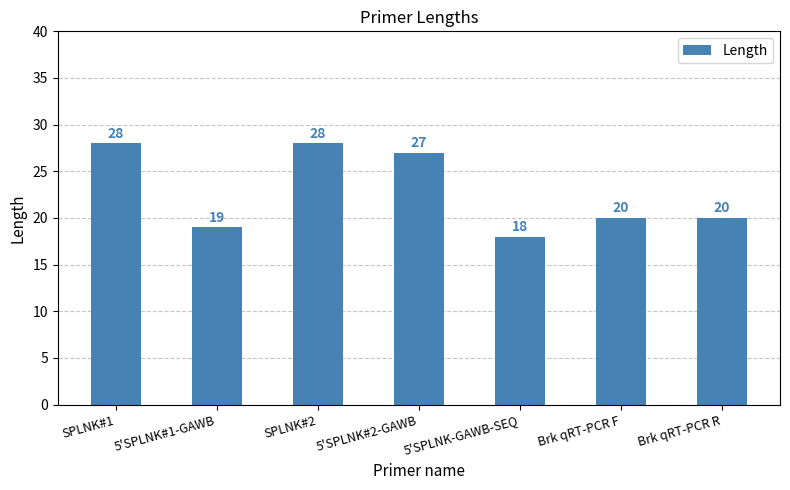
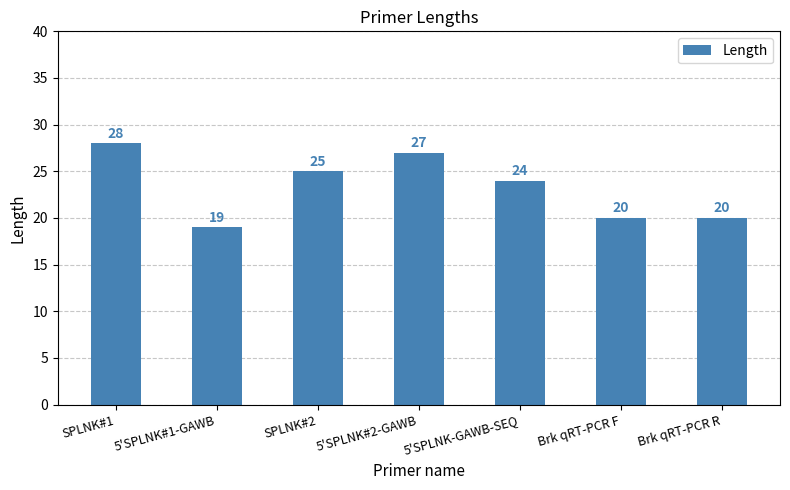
SPLNK#2: 28 -> 25
5'SPLNK-GAWB-SEQ: 18 -> 24
